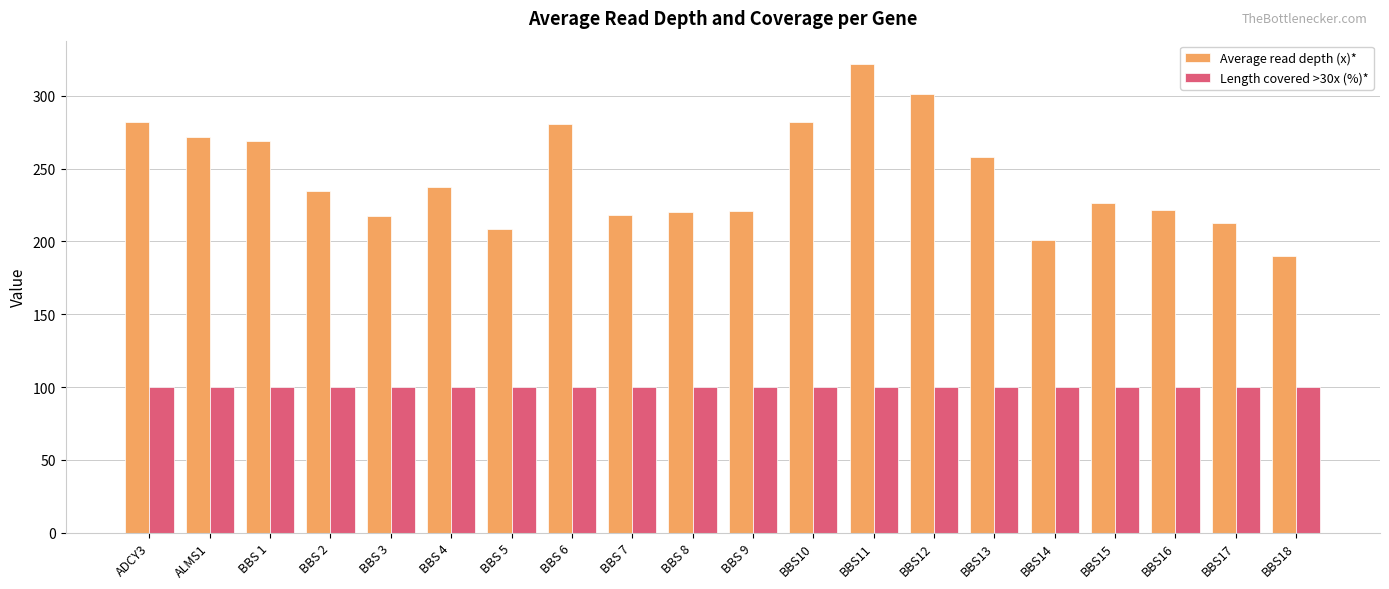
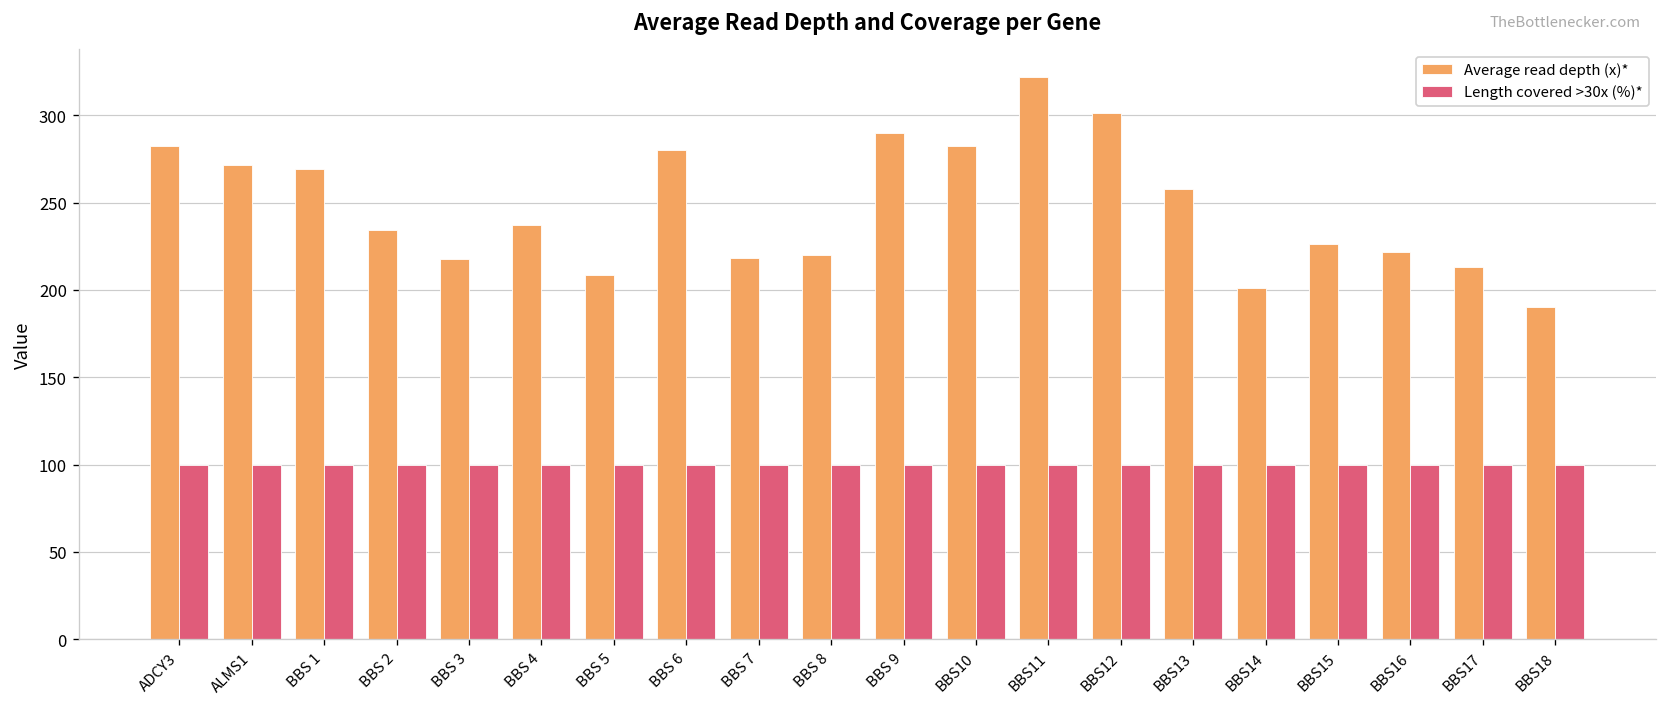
Average read depth (x)*, BBS 9: 221 -> 290
